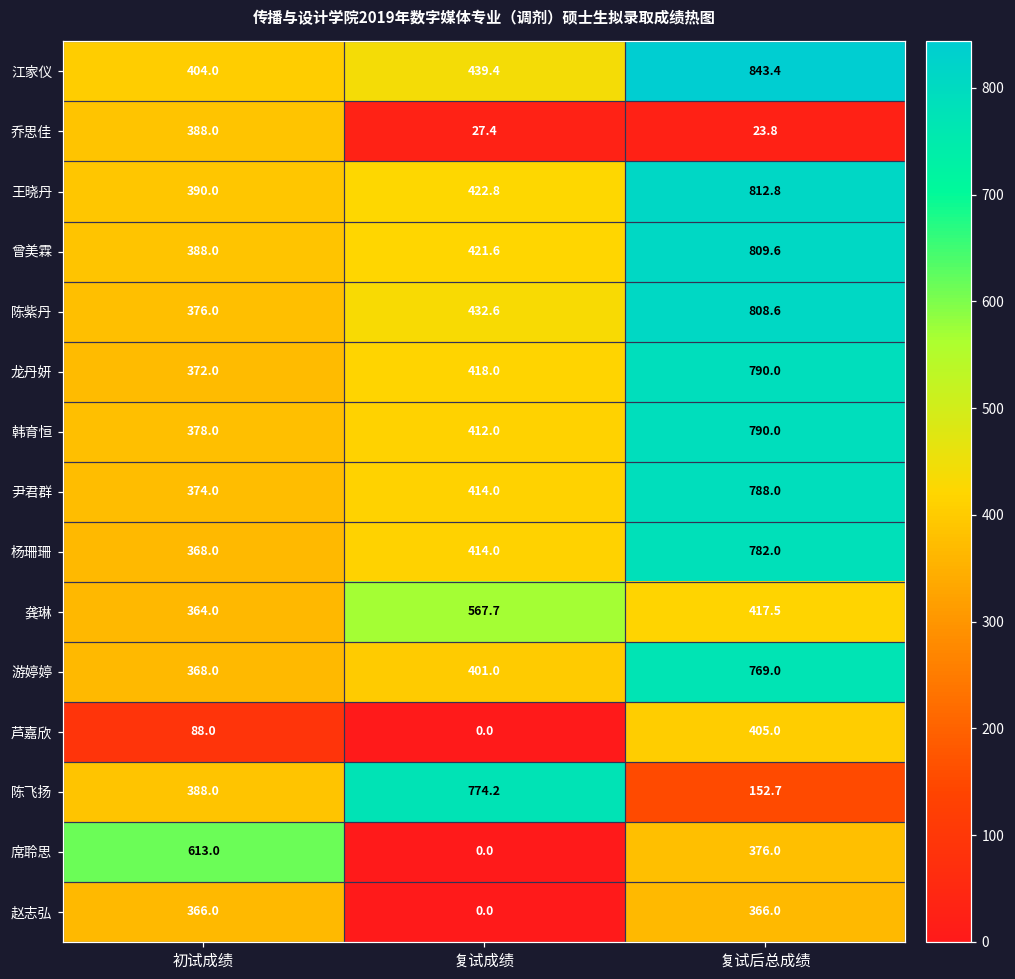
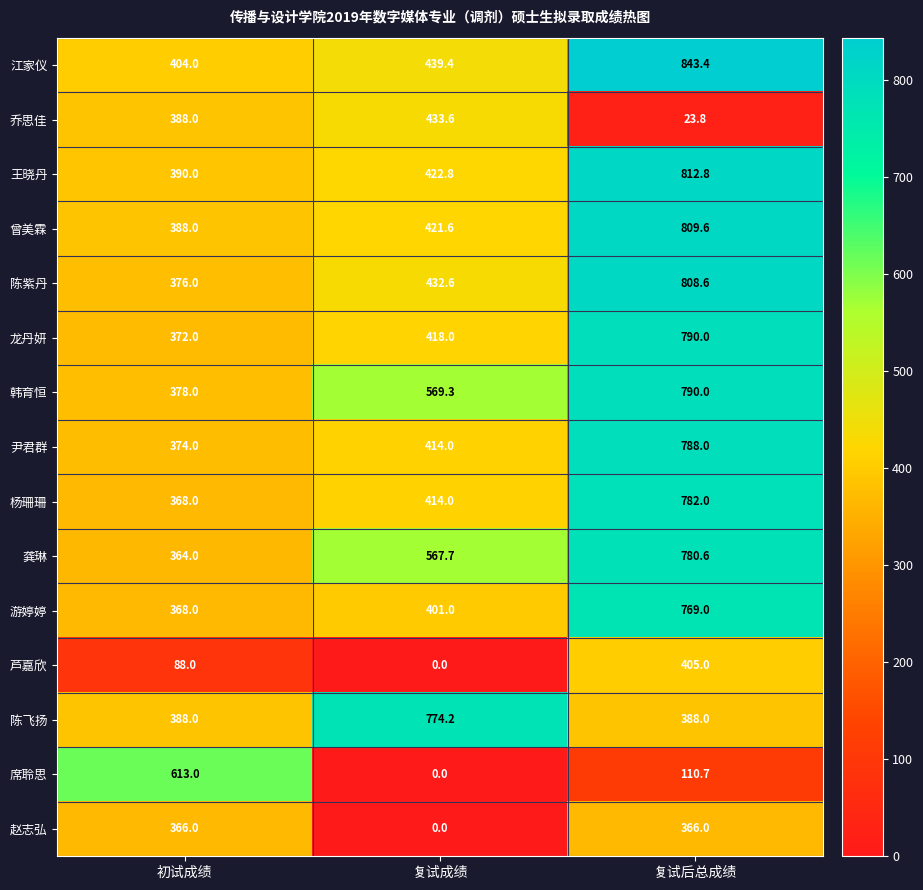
乔思佳, 复试成绩: 27.4 -> 433.6
韩育恒, 复试成绩: 412.0 -> 569.3
龚琳, 复试后总成绩: 417.5 -> 780.6
陈飞扬, 复试后总成绩: 152.7 -> 388.0
席聆思, 复试后总成绩: 376.0 -> 110.7
